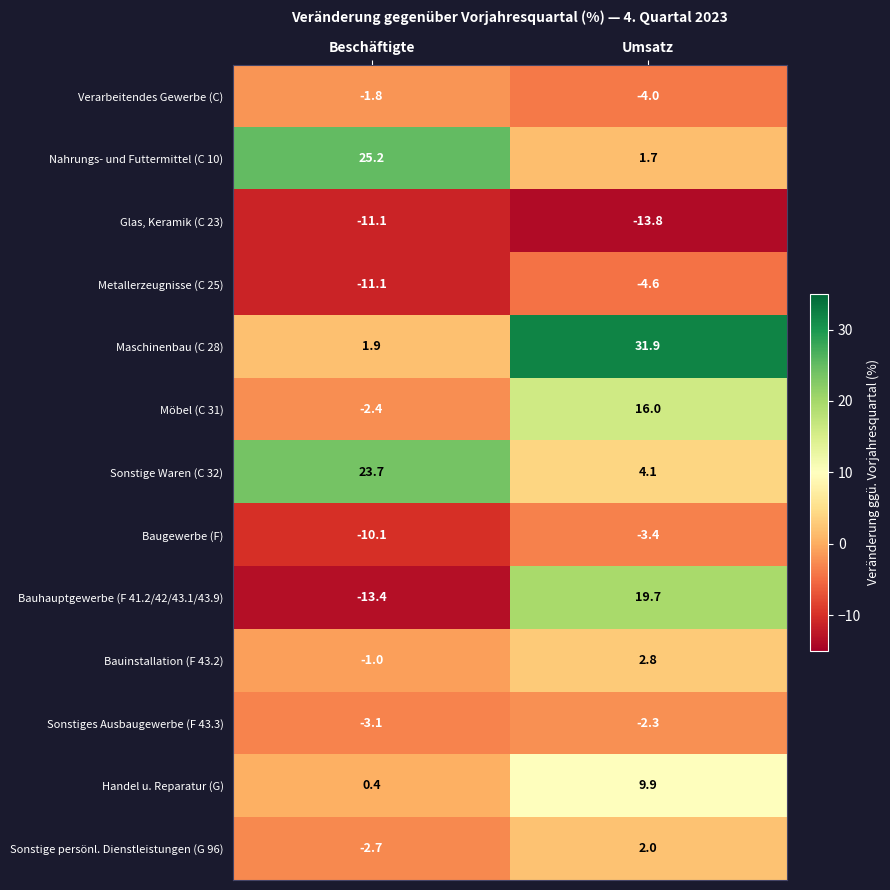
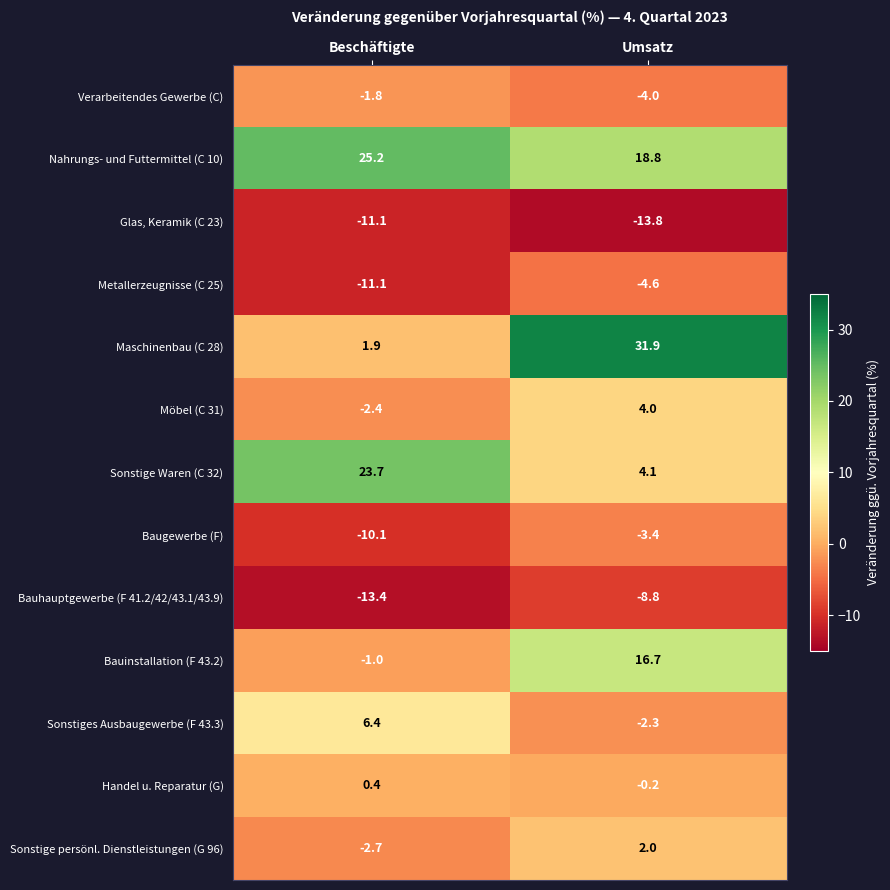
Nahrungs- und Futtermittel (C 10), Umsatz: 1.7 -> 18.8
Möbel (C 31), Umsatz: 16.0 -> 4.0
Bauhauptgewerbe (F 41.2/42/43.1/43.9), Umsatz: 19.7 -> -8.8
Bauinstallation (F 43.2), Umsatz: 2.8 -> 16.7
Sonstiges Ausbaugewerbe (F 43.3), Beschäftigte: -3.1 -> 6.4
Handel u. Reparatur (G), Umsatz: 9.9 -> -0.2
